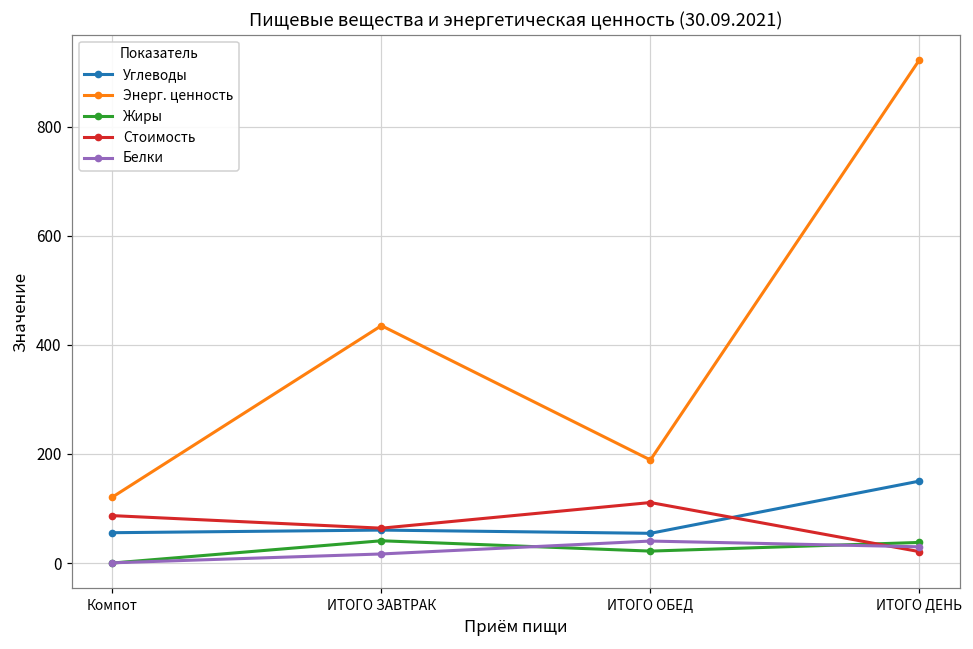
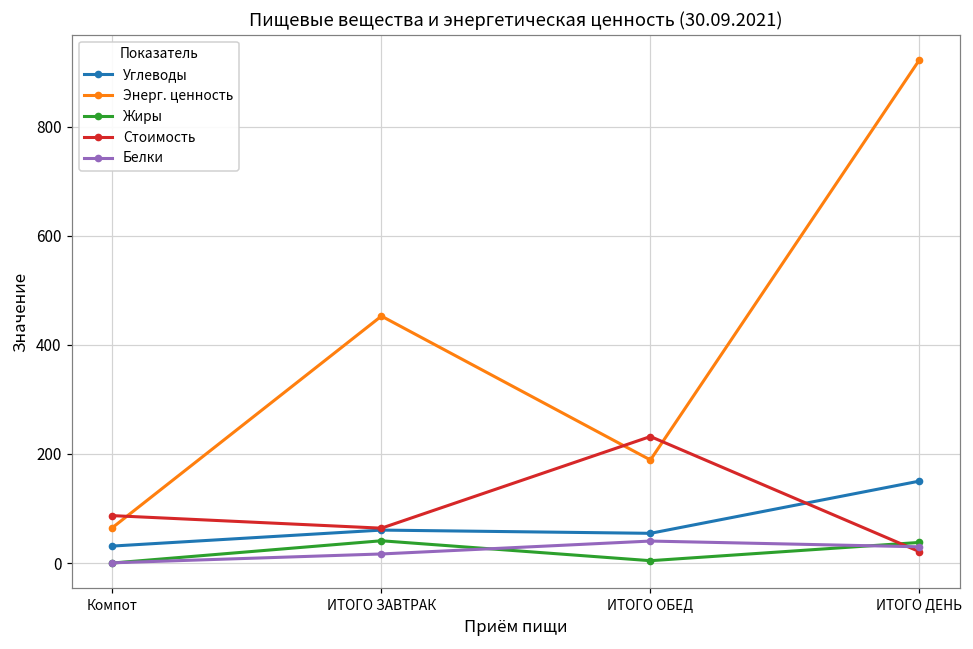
Углеводы, Компот: 60 -> 30
Энерг. ценность, Компот: 120 -> 70
Энерг. ценность, ИТОГО ЗАВТРАК: 440 -> 450
Жиры, ИТОГО ОБЕД: 20 -> 0
Стоимость, ИТОГО ОБЕД: 110 -> 230
